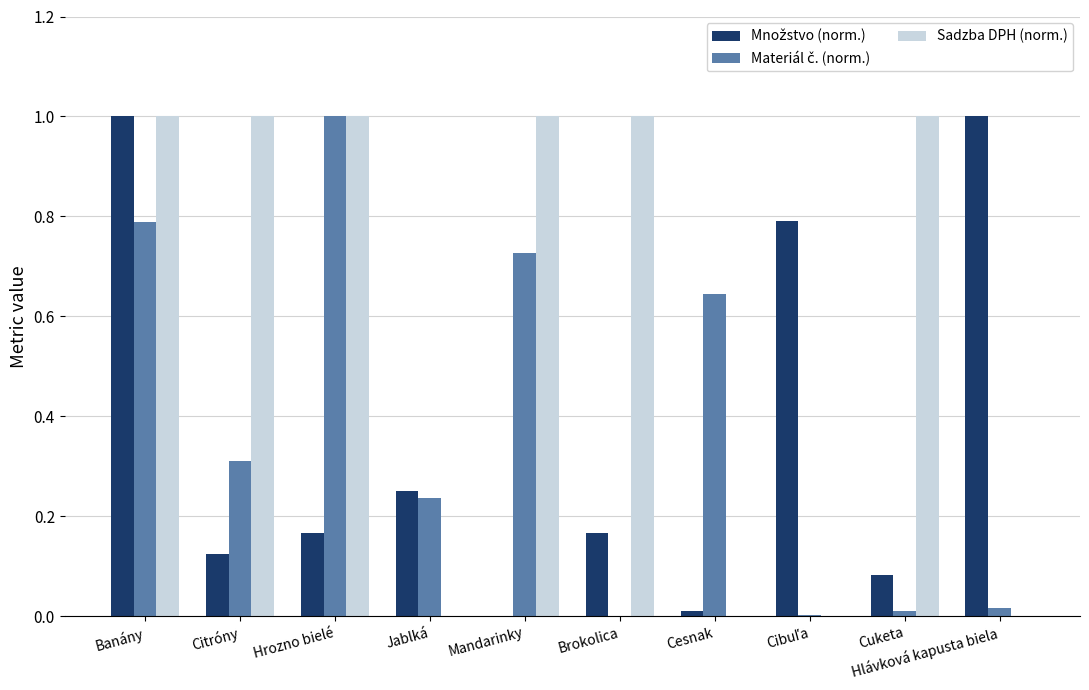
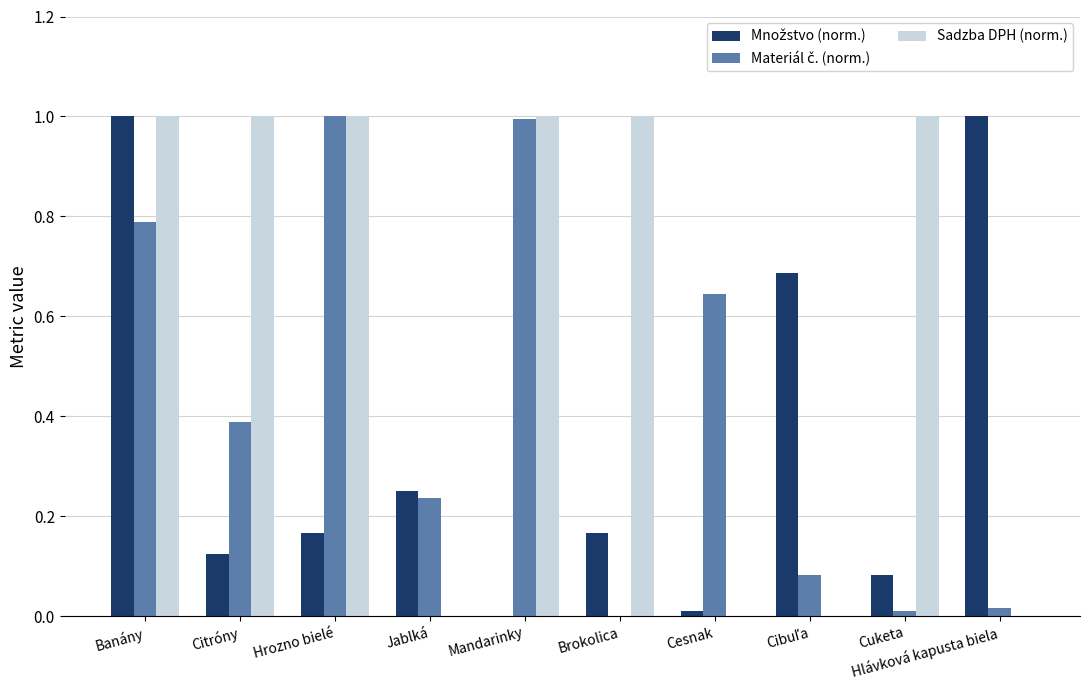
Materiál č. (norm.), Citróny: 0.31 -> 0.39
Materiál č. (norm.), Mandarinky: 0.73 -> 0.99
Množstvo (norm.), Cibuľa: 0.79 -> 0.69
Materiál č. (norm.), Cibuľa: 0.00 -> 0.08
